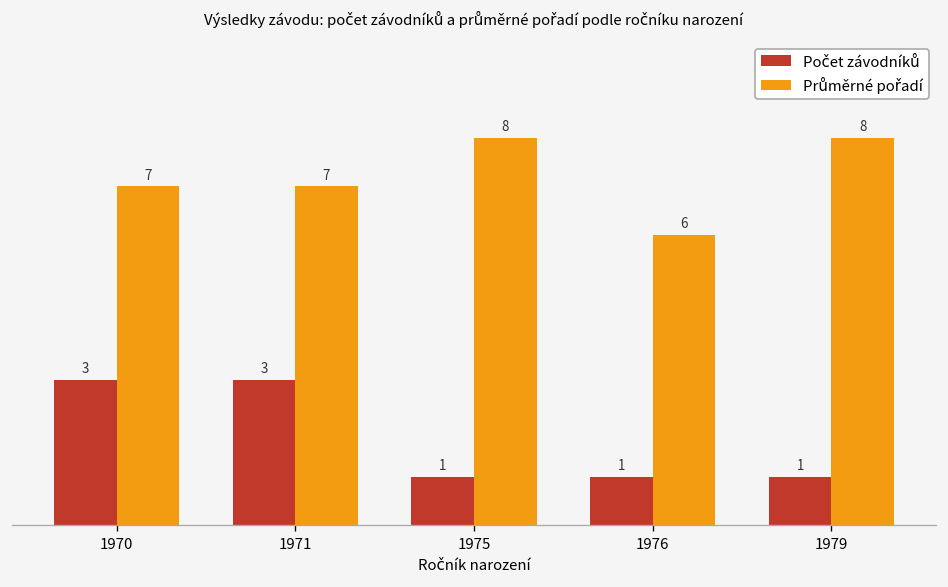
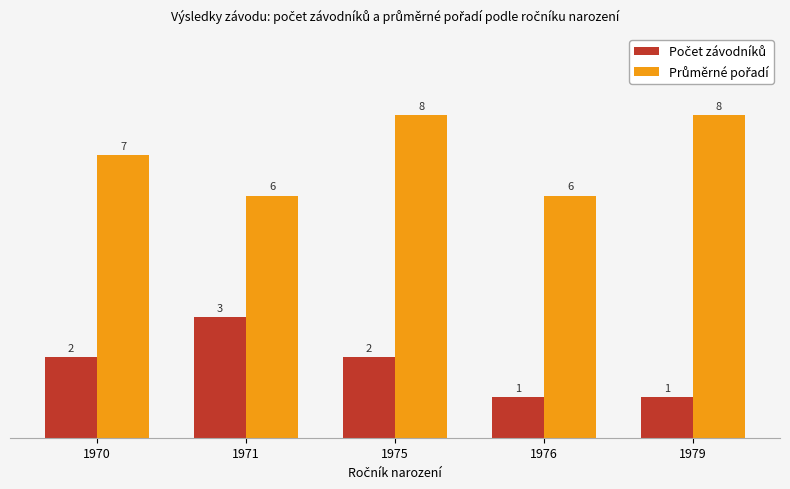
Počet závodníků, 1970: 3 -> 2
Průměrné pořadí, 1971: 7 -> 6
Počet závodníků, 1975: 1 -> 2
